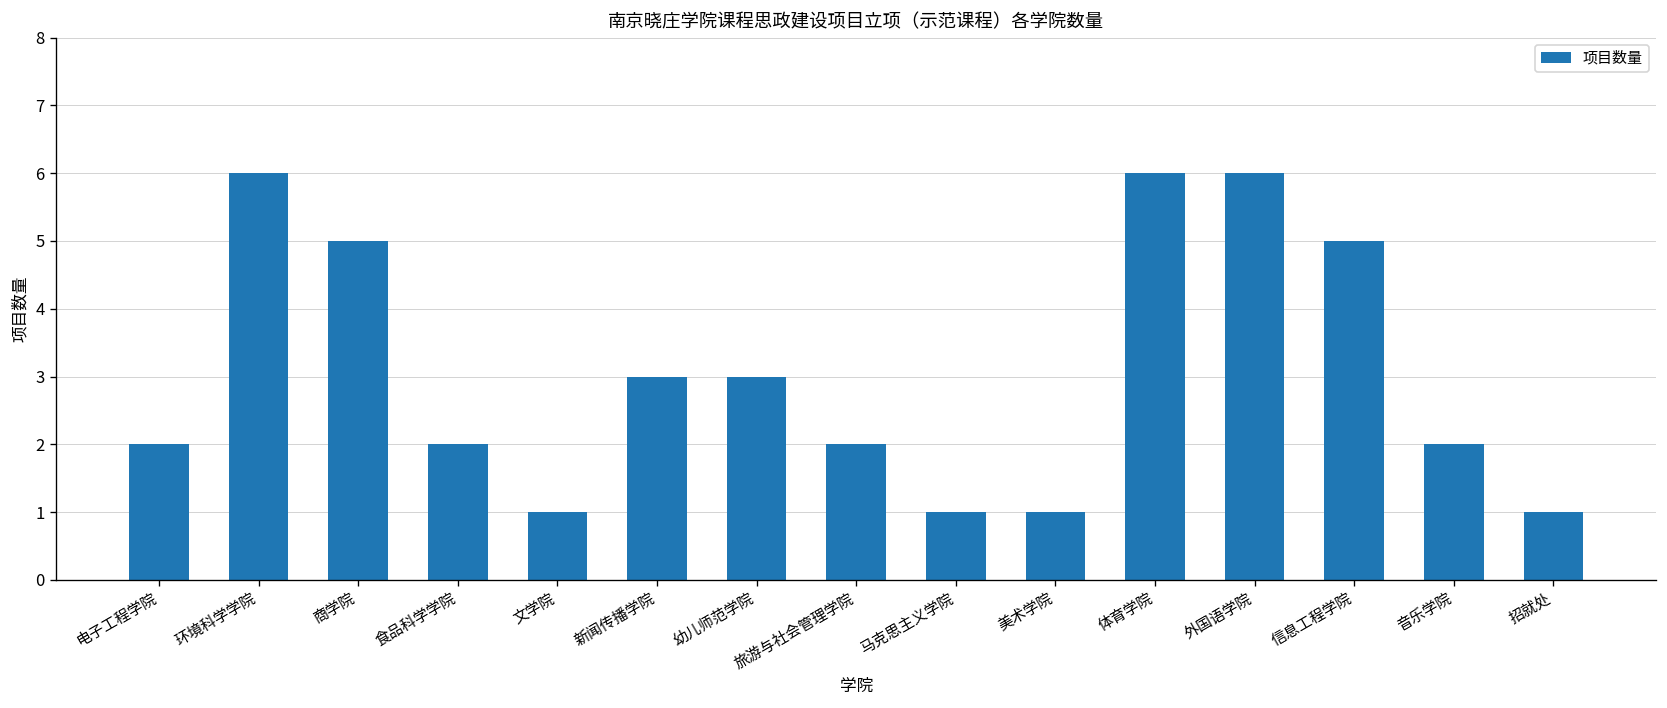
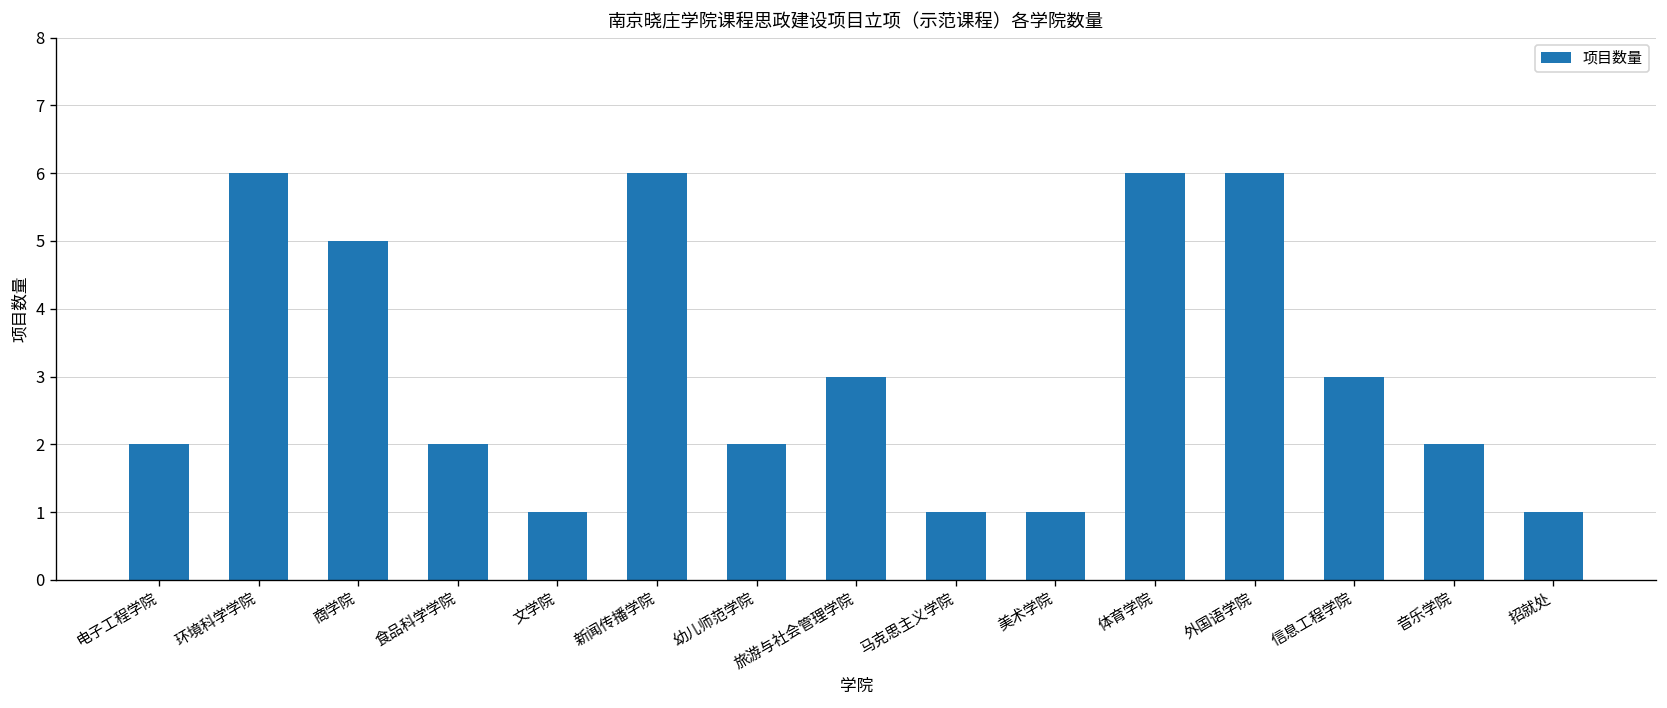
新闻传播学院: 3 -> 6
幼儿师范学院: 3 -> 2
旅游与社会管理学院: 2 -> 3
信息工程学院: 5 -> 3
